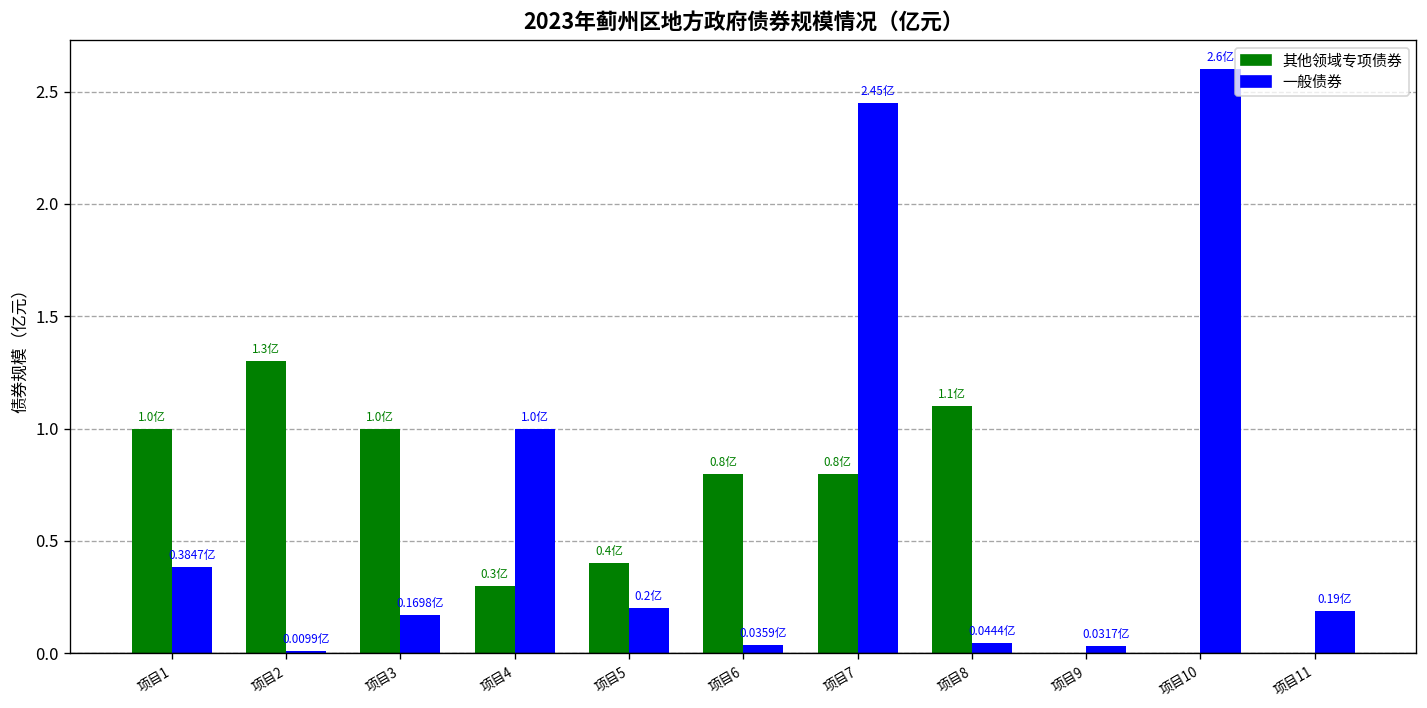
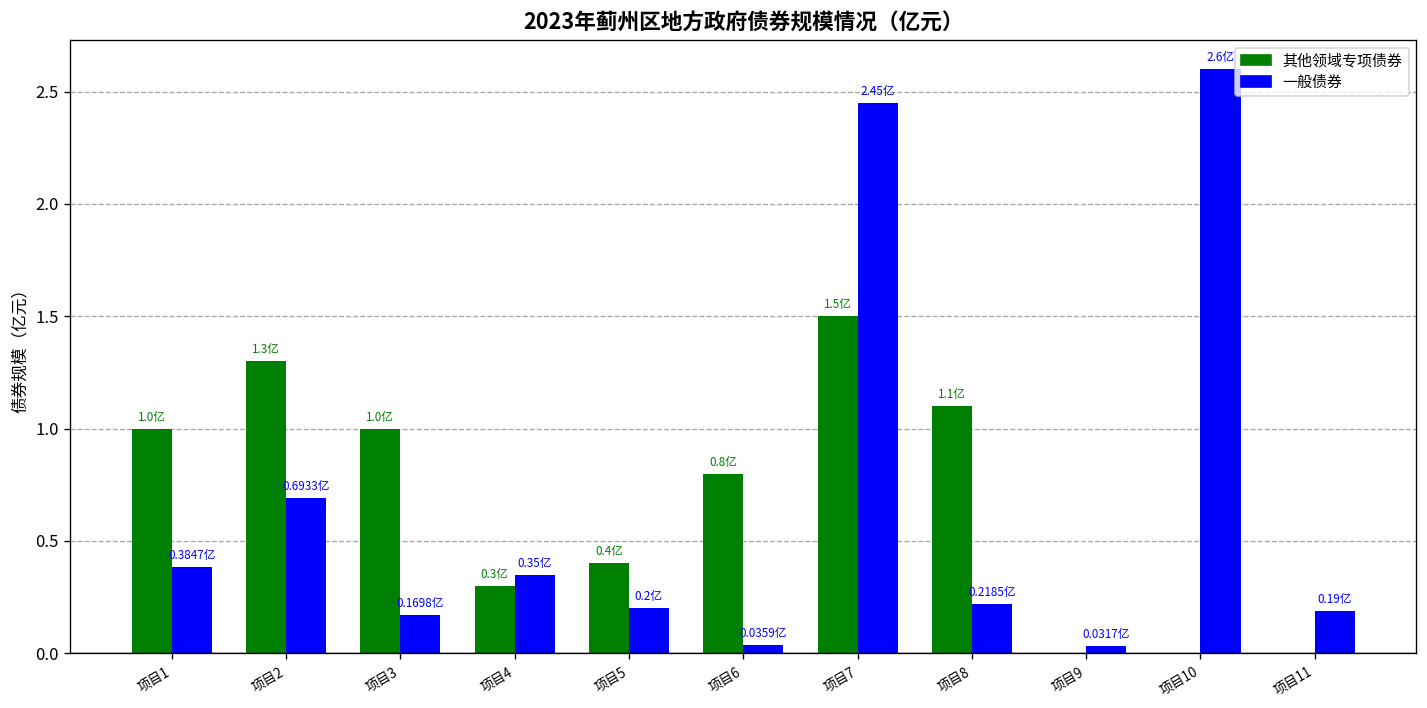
一般债券, 项目2: 0.0099亿 -> 0.6933亿
一般债券, 项目4: 1.0亿 -> 0.35亿
其他领域专项债券, 项目7: 0.8亿 -> 1.5亿
一般债券, 项目8: 0.0444亿 -> 0.2185亿
